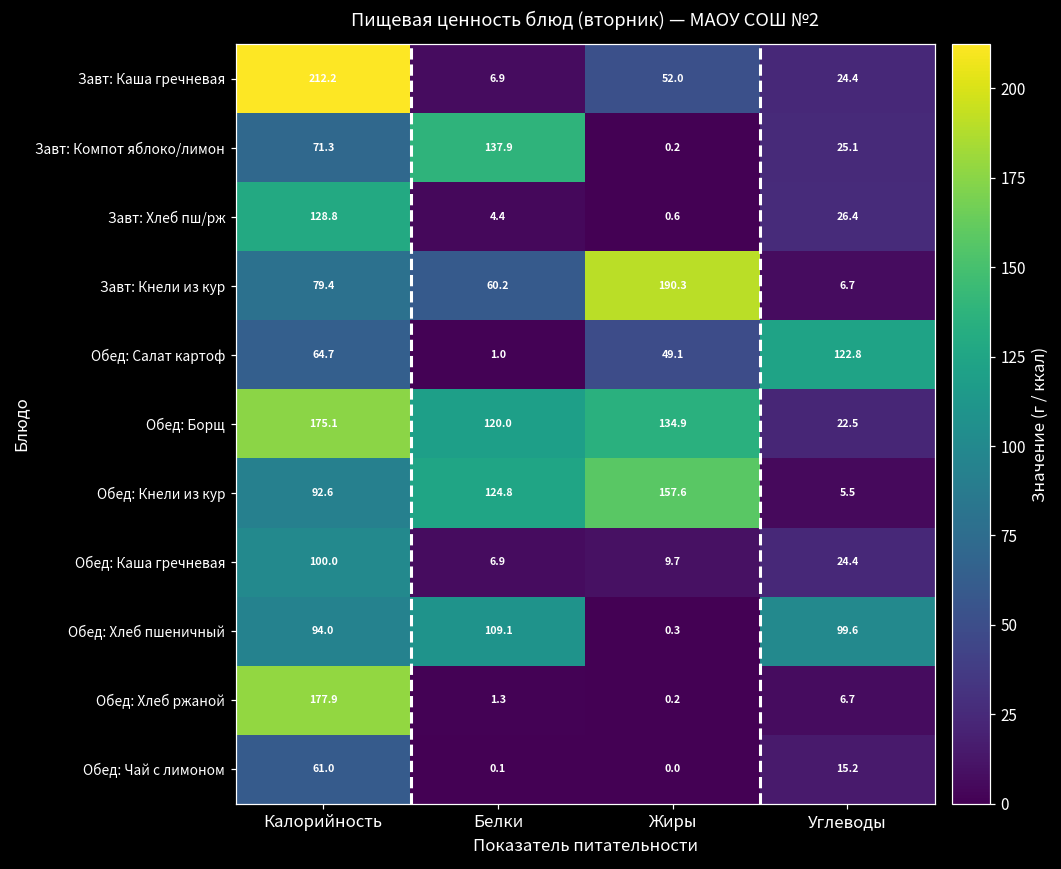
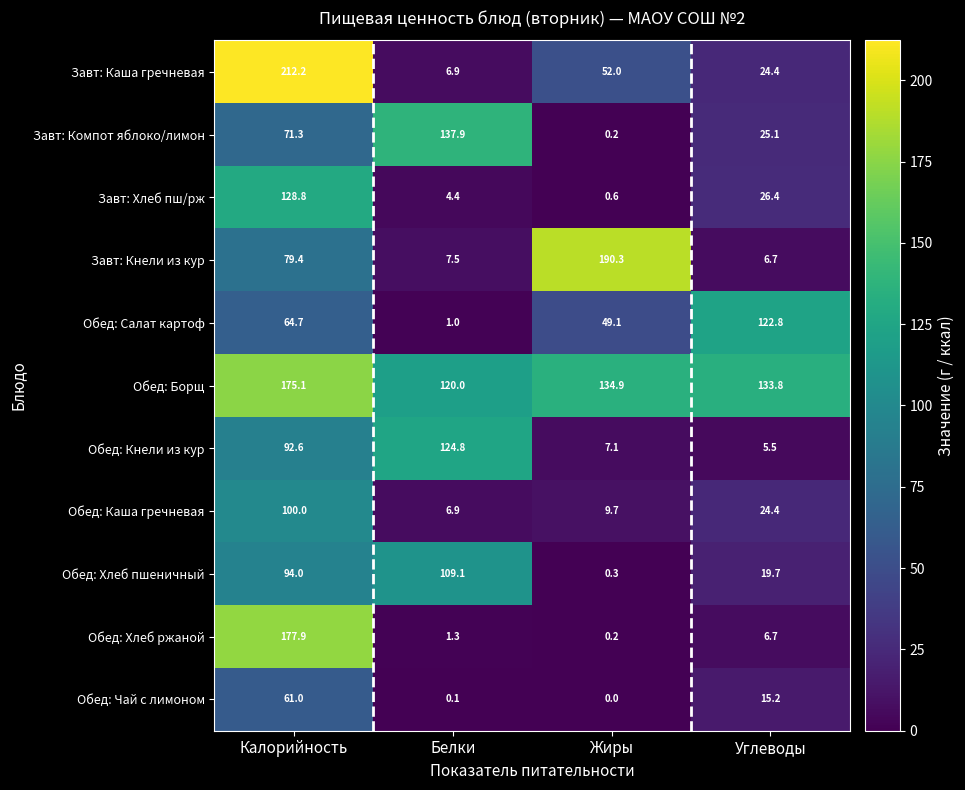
Завт: Кнели из кур, Белки: 60.2 -> 7.5
Обед: Борщ, Углеводы: 22.5 -> 133.8
Обед: Кнели из кур, Жиры: 157.6 -> 7.1
Обед: Хлеб пшеничный, Углеводы: 99.6 -> 19.7
